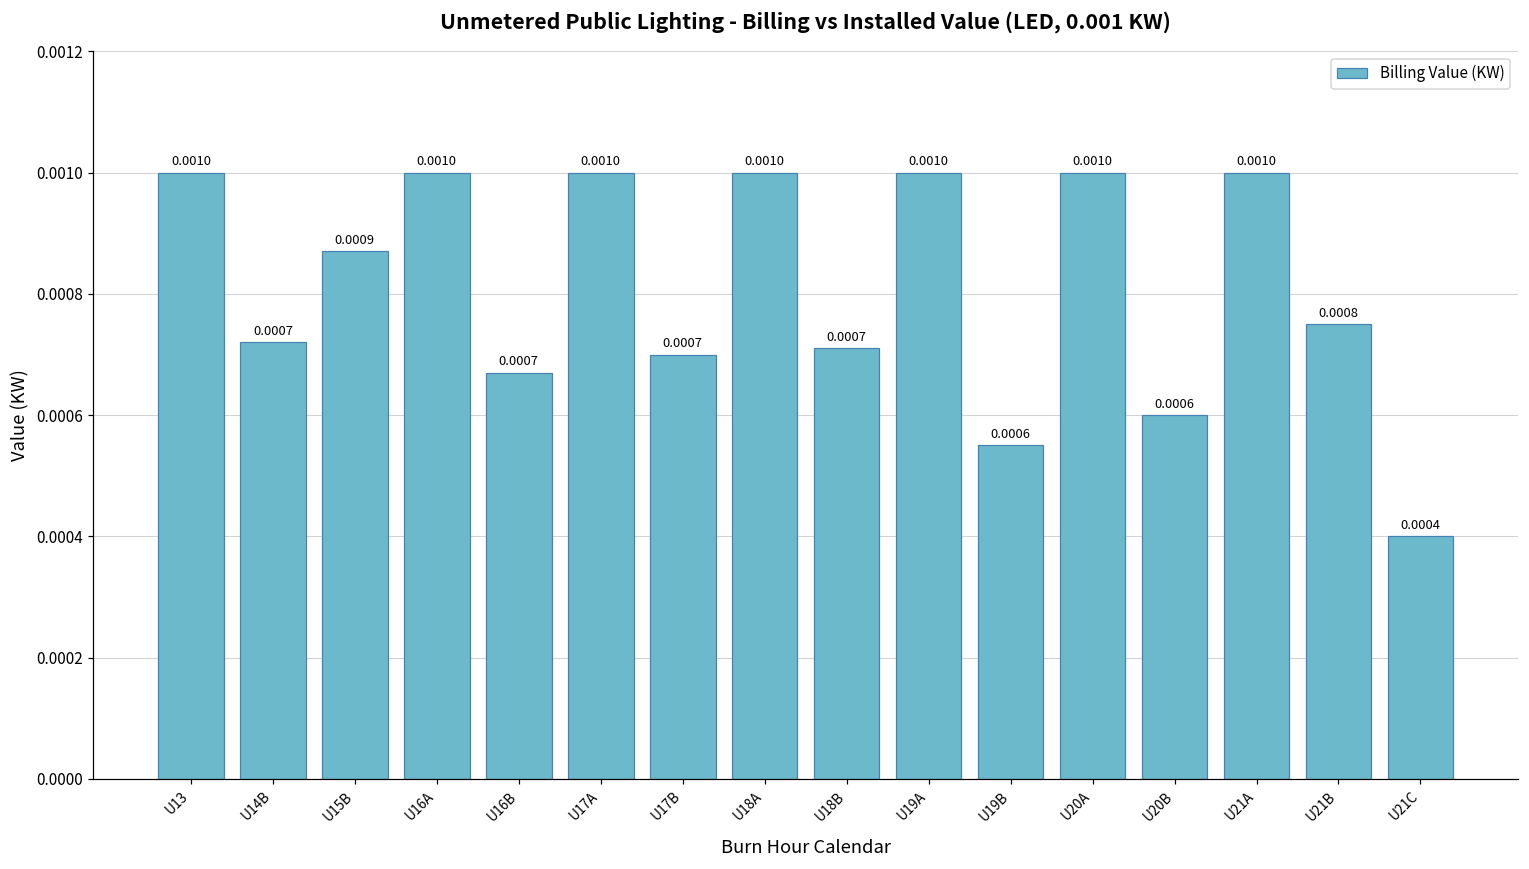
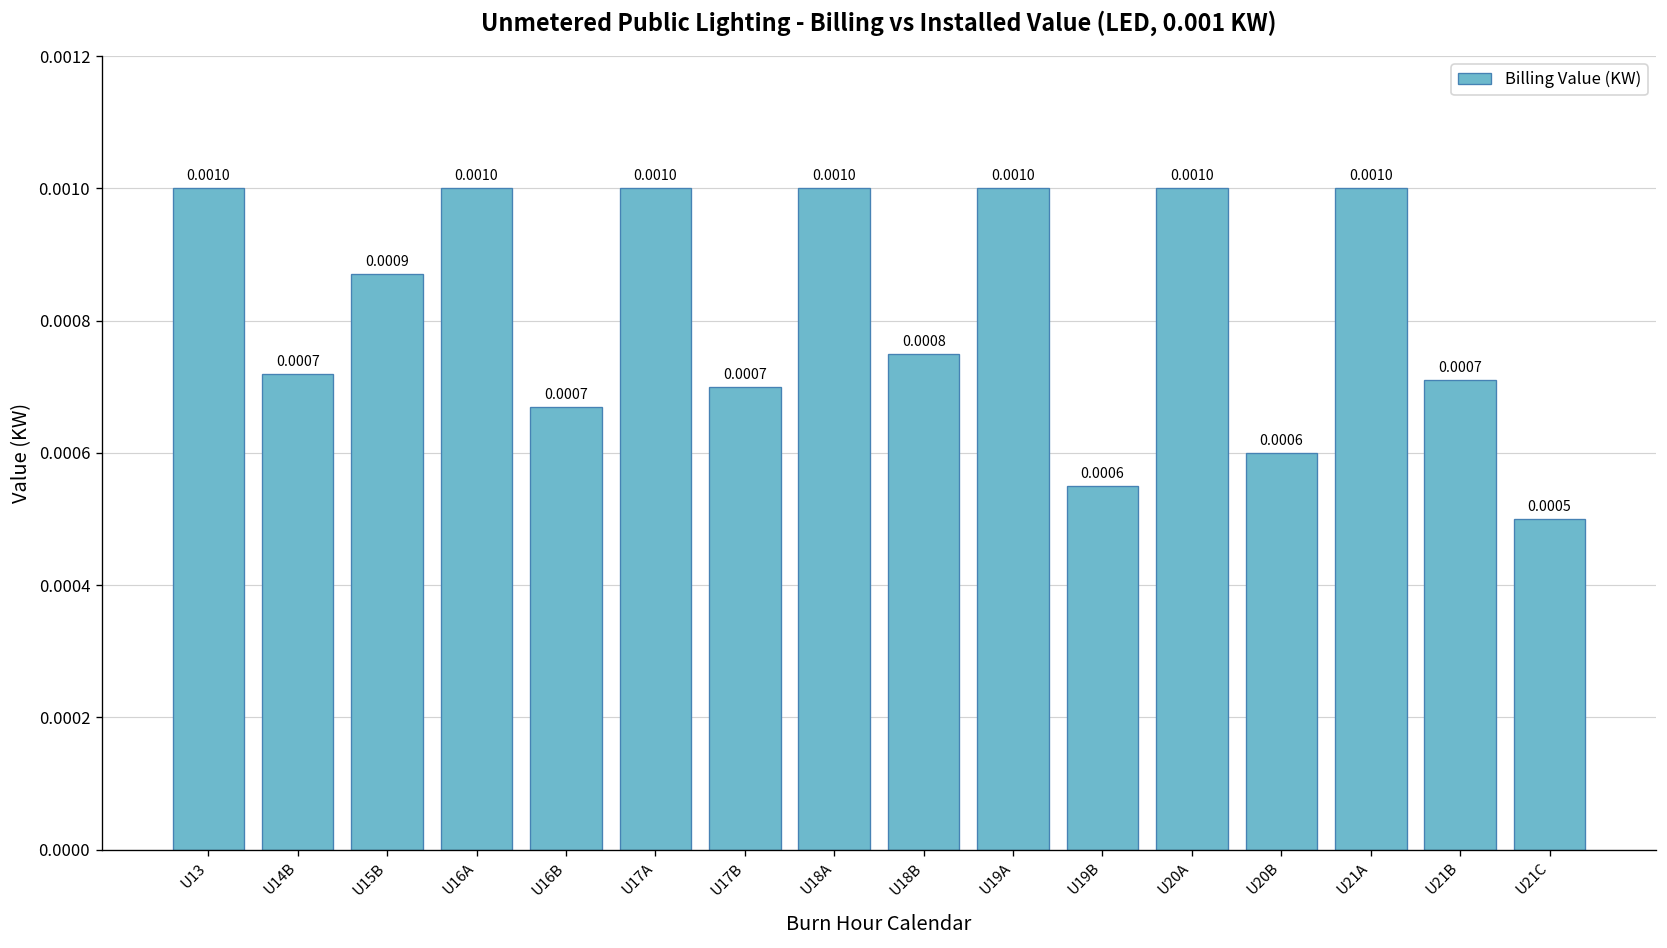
U18B: 0.0007 -> 0.0008
U21B: 0.0008 -> 0.0007
U21C: 0.0004 -> 0.0005
